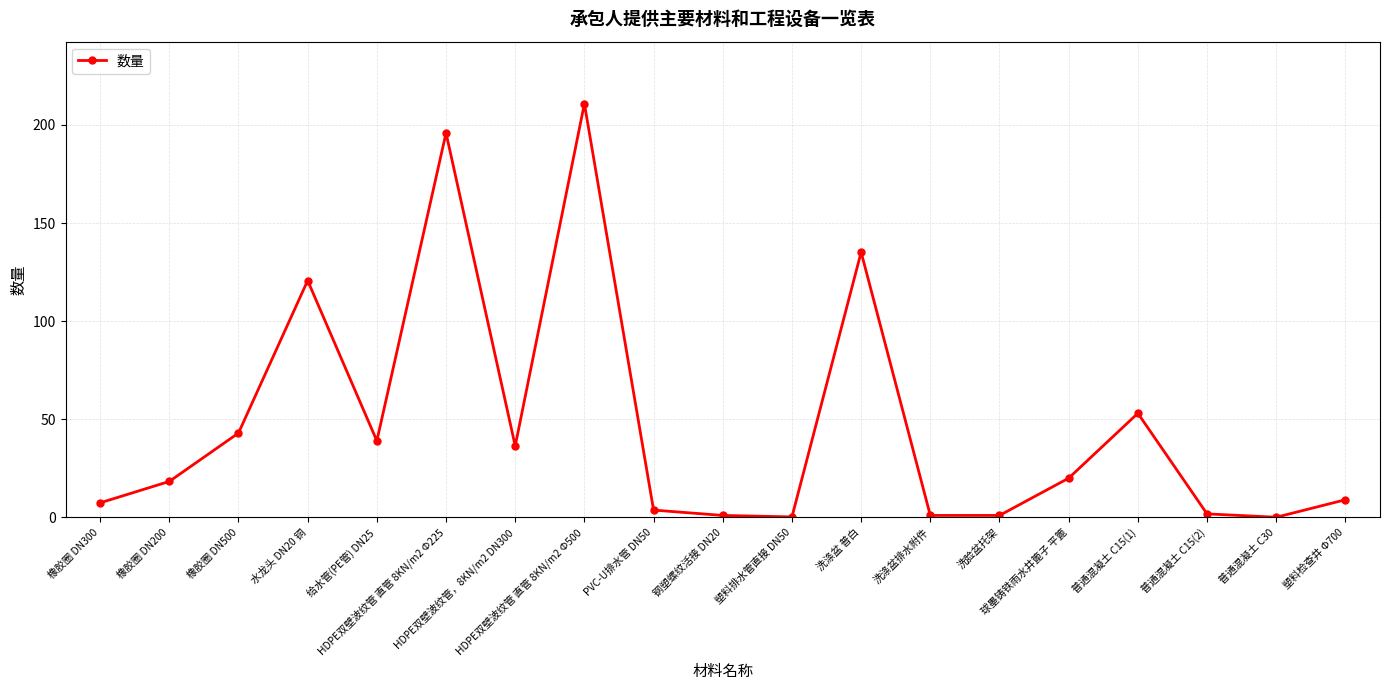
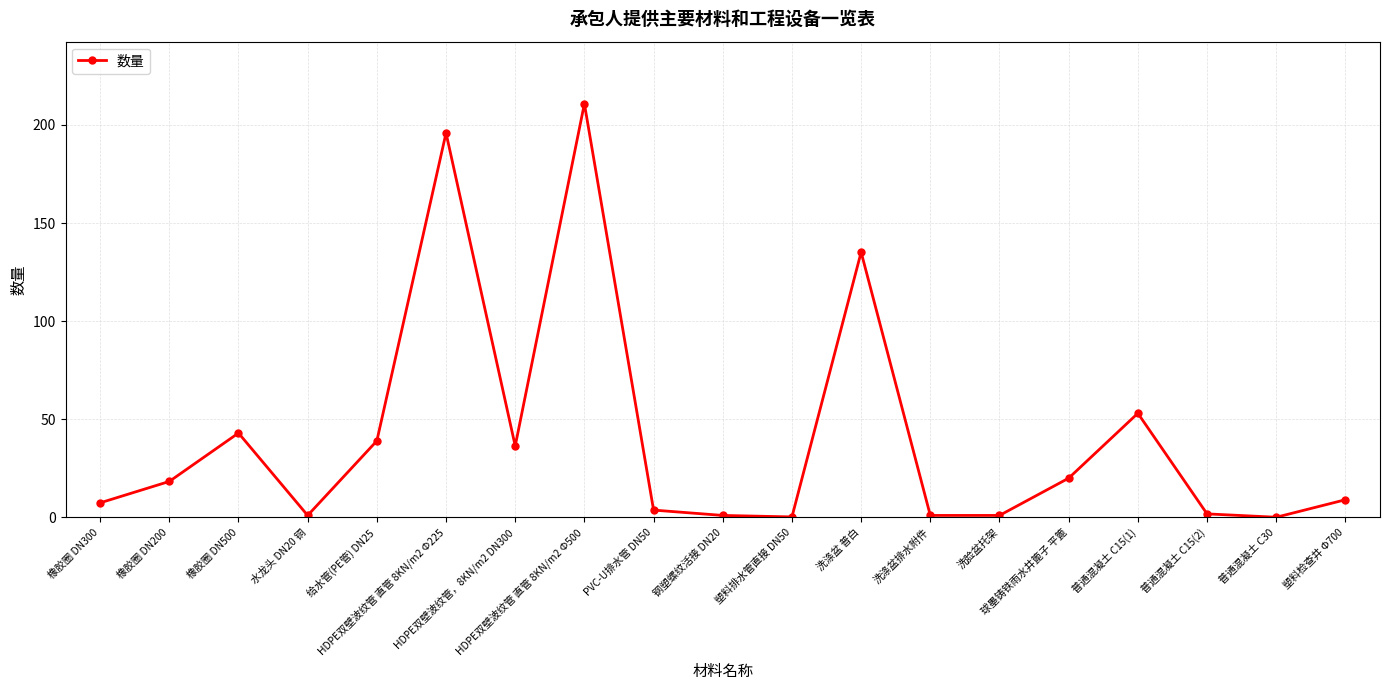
水龙头 DN20 铜: 121 -> 1
